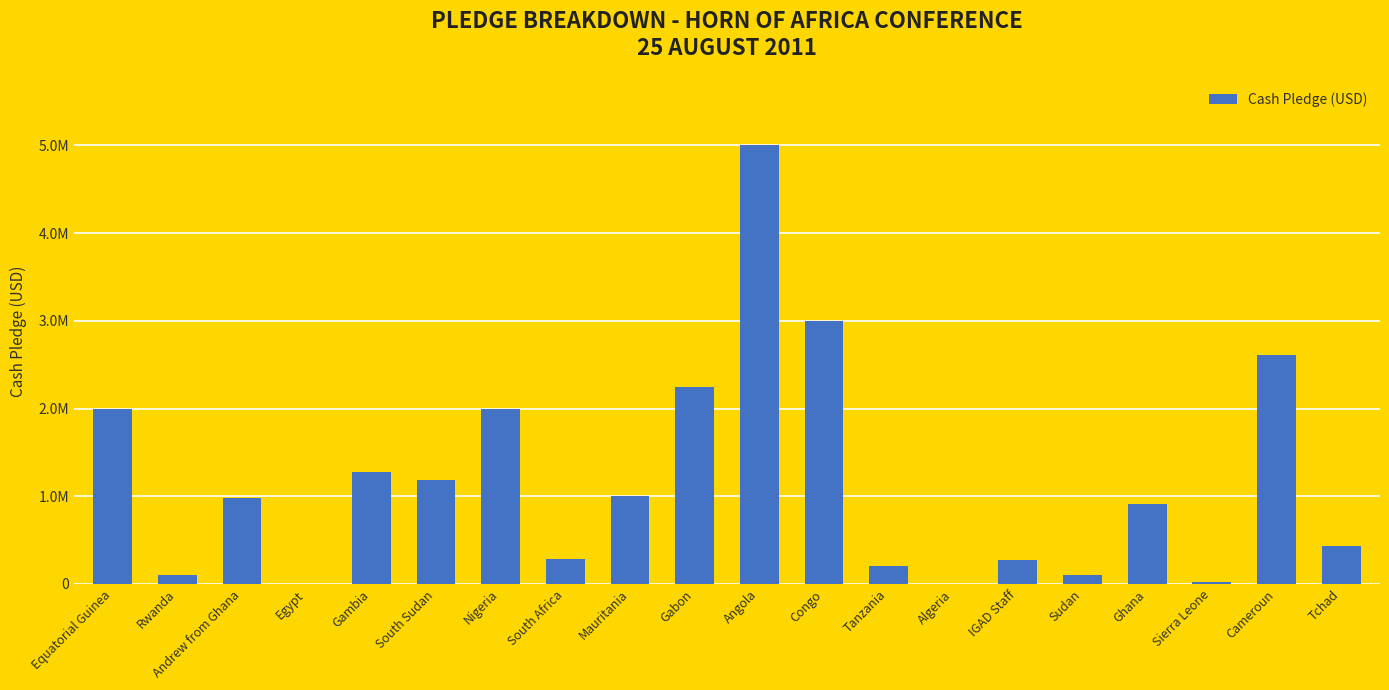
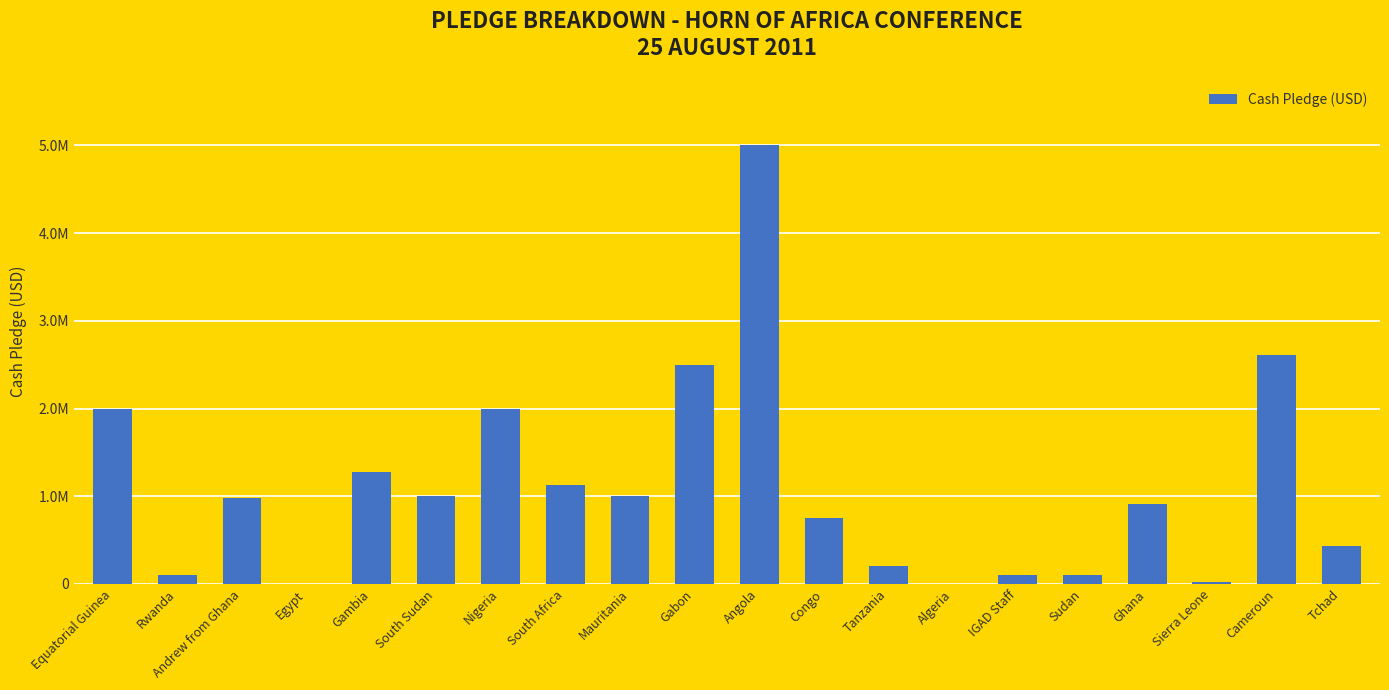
South Sudan: 1200000 -> 1000000
South Africa: 300000 -> 1100000
Gabon: 2200000 -> 2500000
Congo: 3000000 -> 800000
IGAD Staff: 300000 -> 100000
